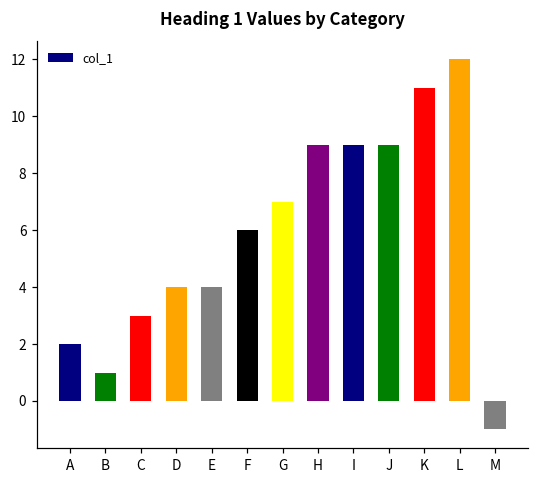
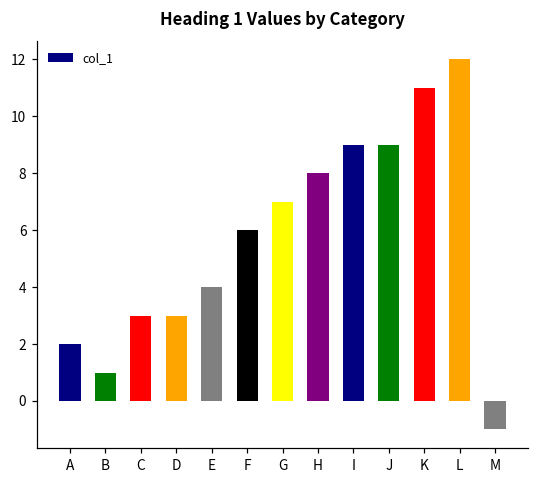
D: 4 -> 3
H: 9 -> 8
